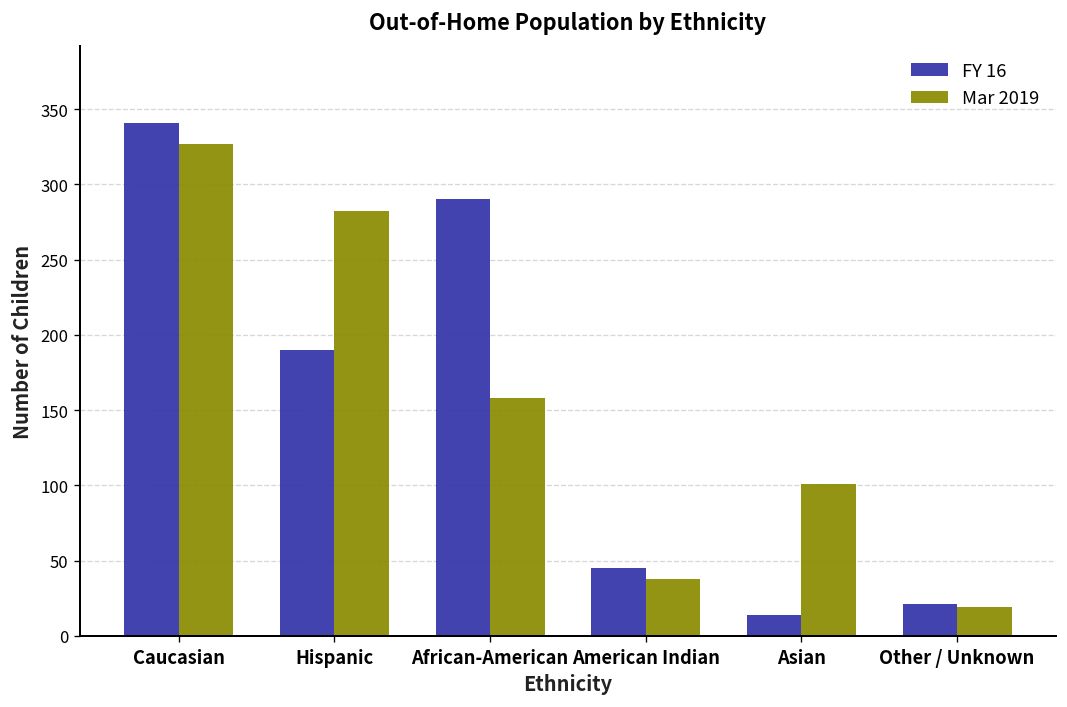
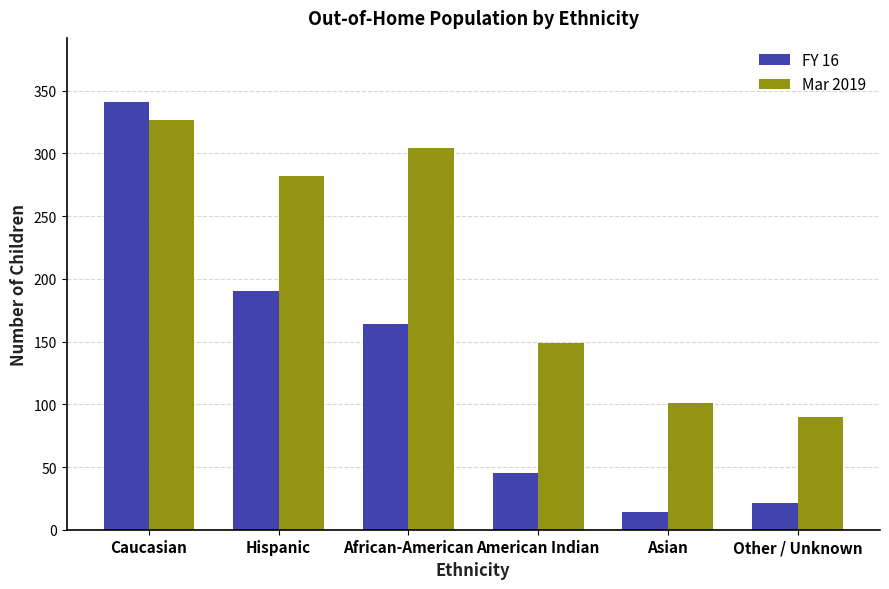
FY 16, African-American: 290 -> 164
Mar 2019, African-American: 158 -> 304
Mar 2019, American Indian: 38 -> 149
Mar 2019, Other / Unknown: 19 -> 90
